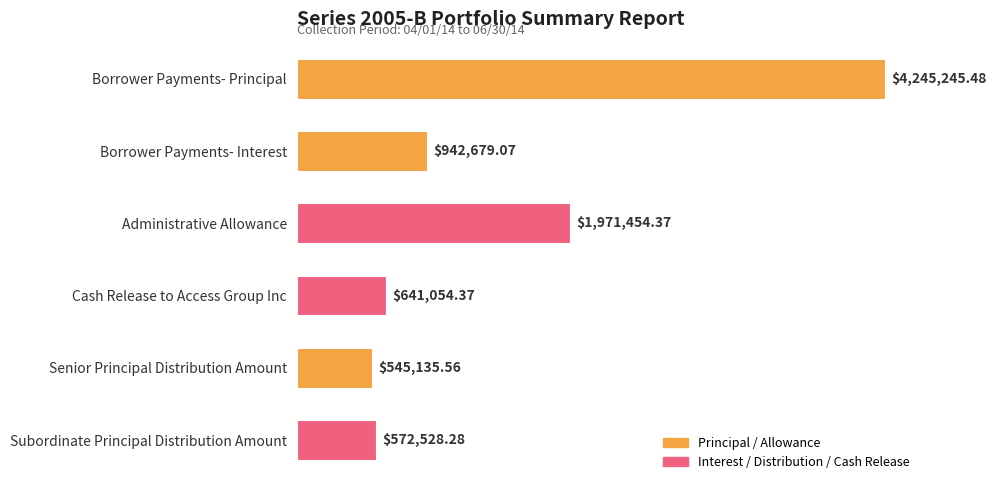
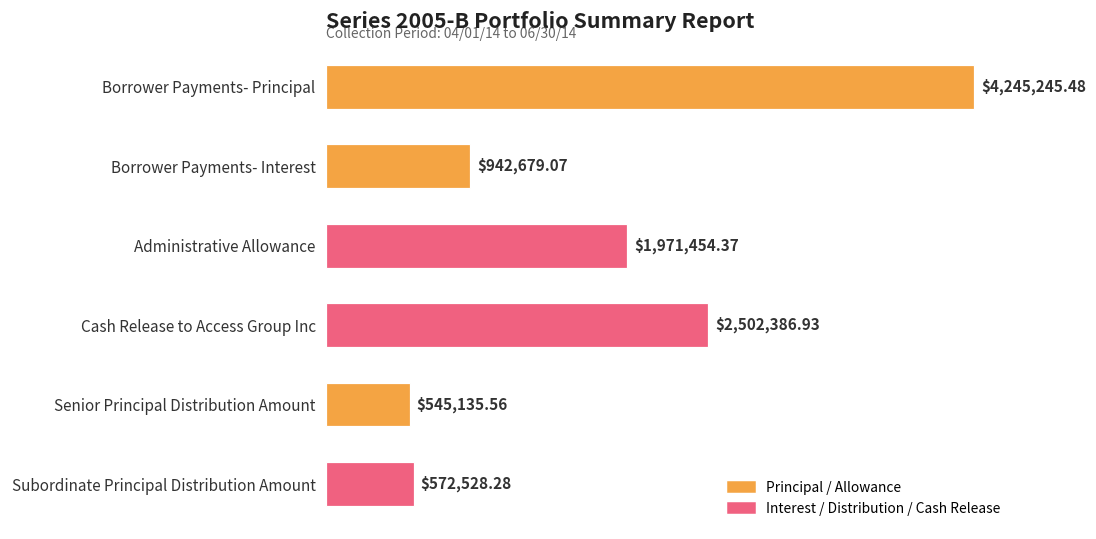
Cash Release to Access Group Inc: $641,054.37 -> $2,502,386.93
